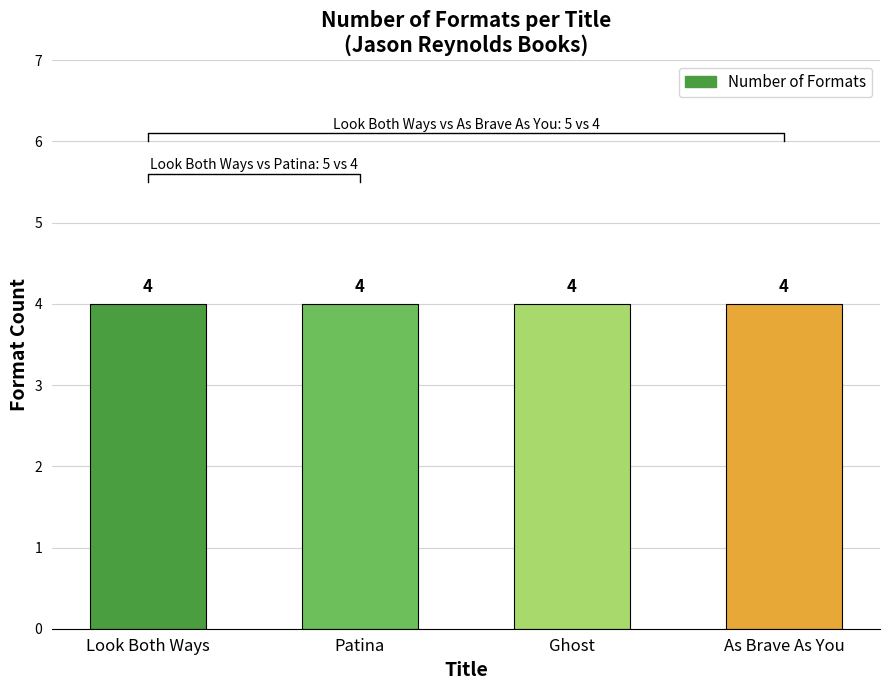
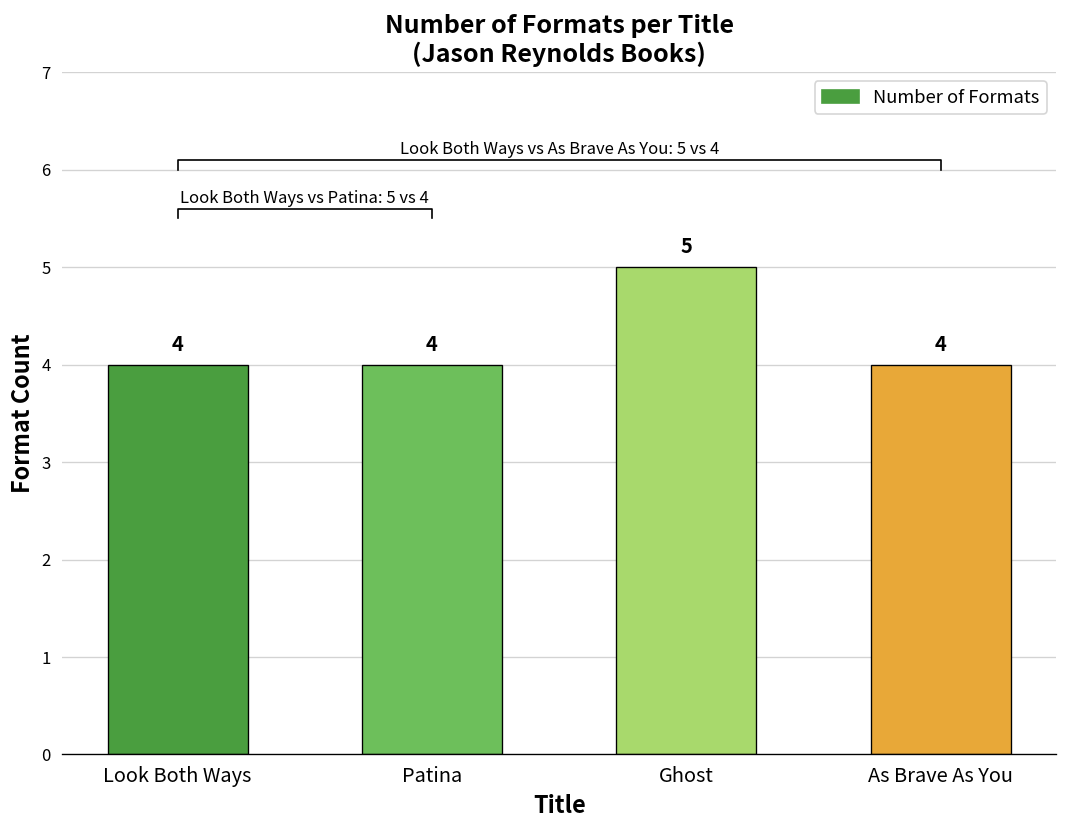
Number of Formats, Ghost: 4 -> 5
